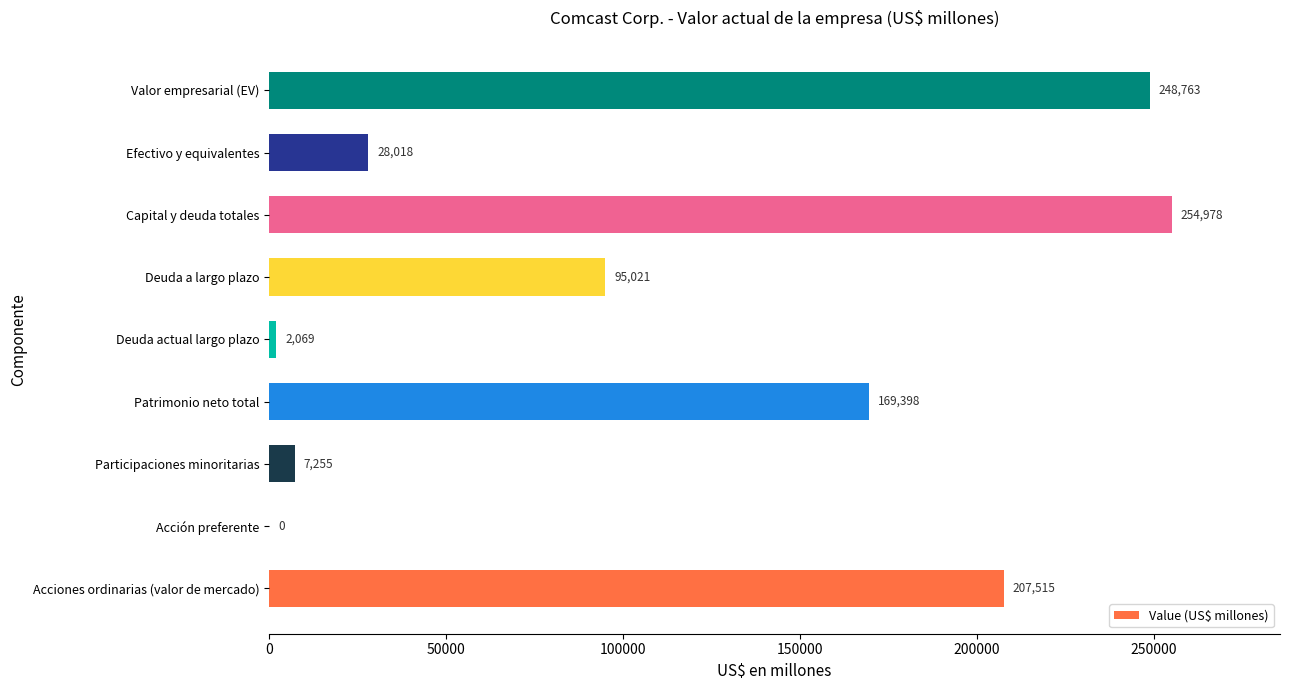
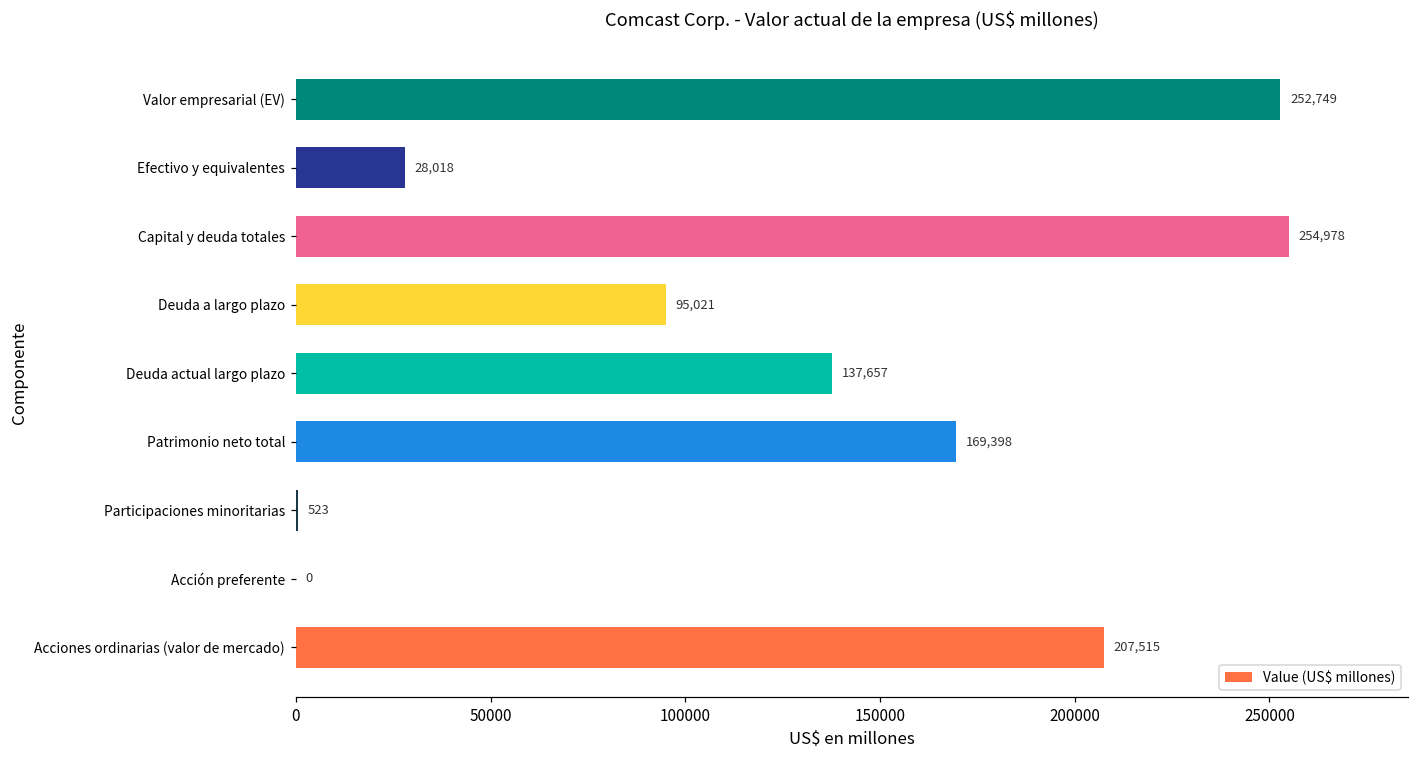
Valor empresarial (EV): 248,763 -> 252,749
Deuda actual largo plazo: 2,069 -> 137,657
Participaciones minoritarias: 7,255 -> 523
